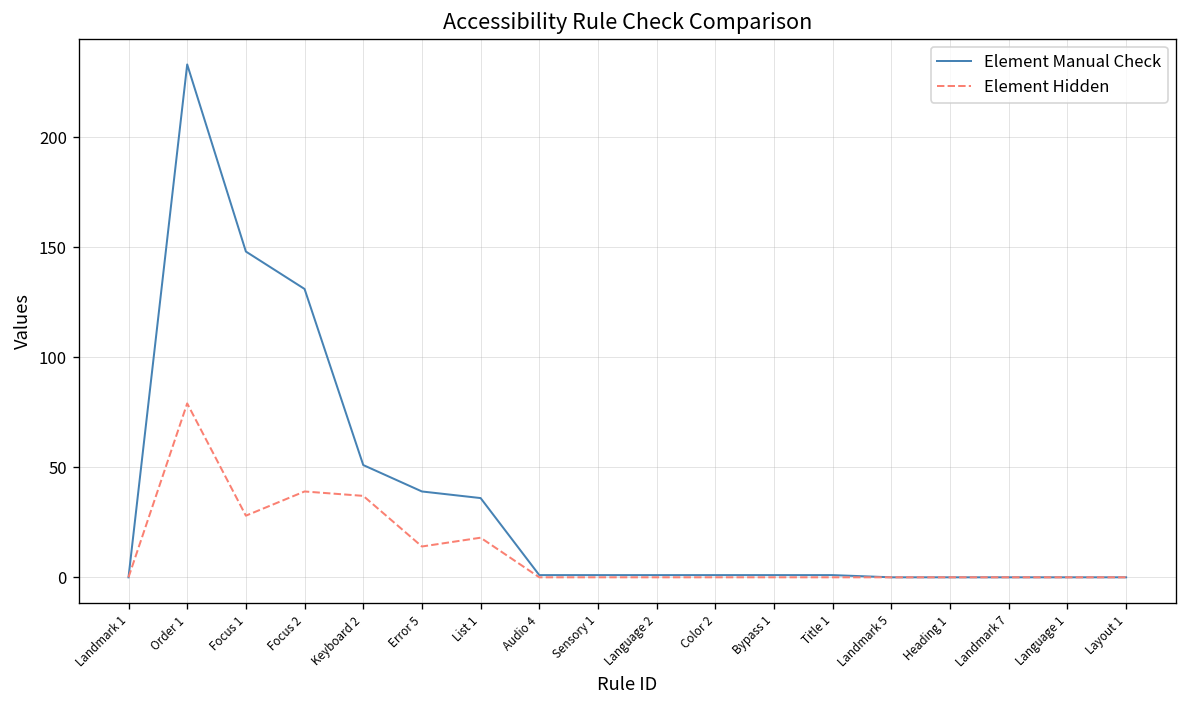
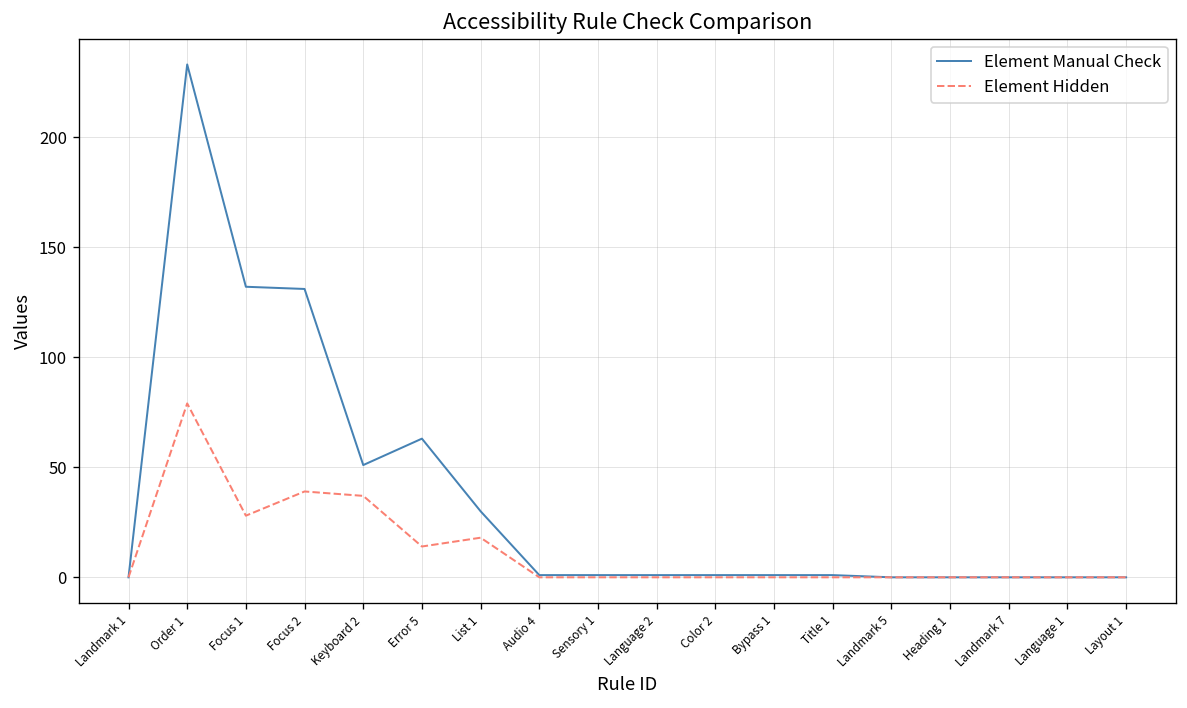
Element Manual Check, Focus 1: 148 -> 132
Element Manual Check, Error 5: 39 -> 63
Element Manual Check, List 1: 36 -> 30
